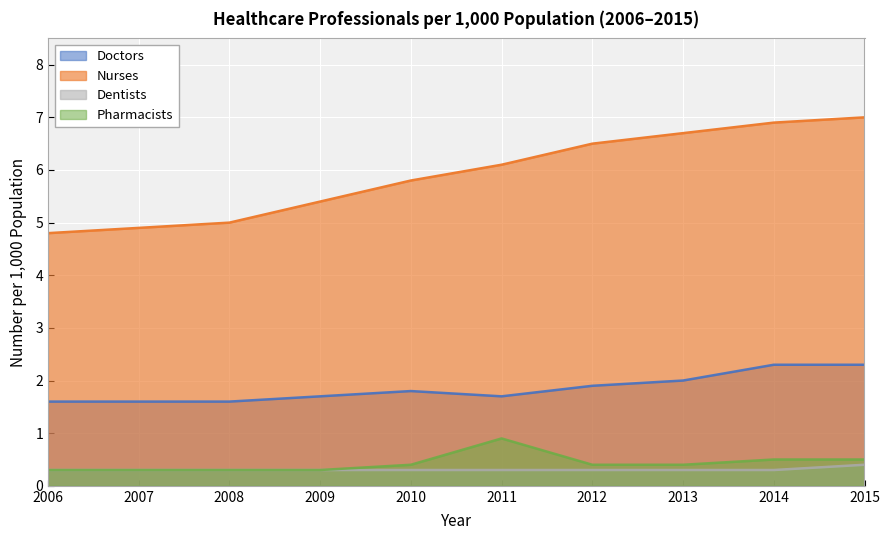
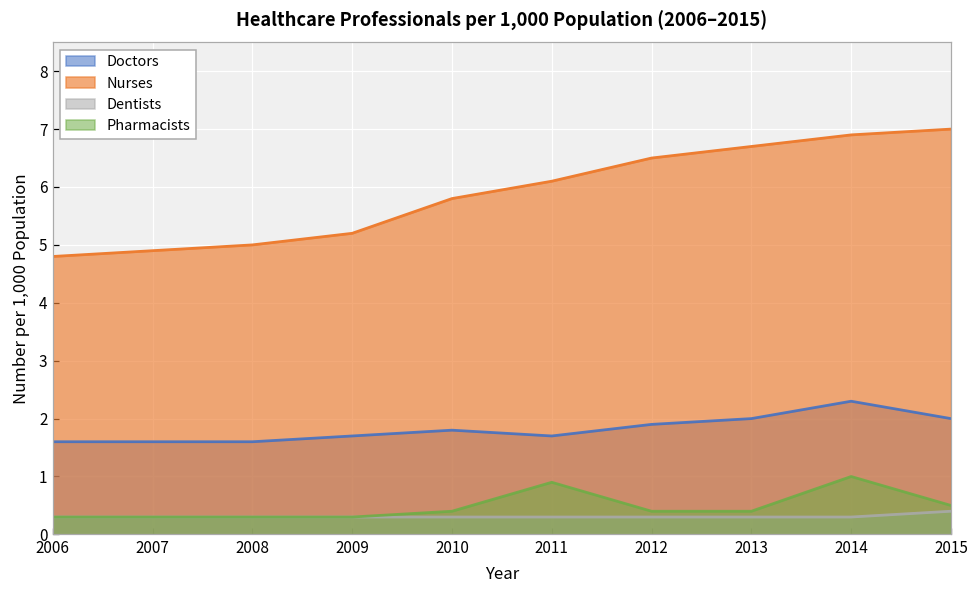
Nurses, 2009: 5.4 -> 5.2
Pharmacists, 2014: 0.5 -> 1.0
Doctors, 2015: 2.3 -> 2.0
